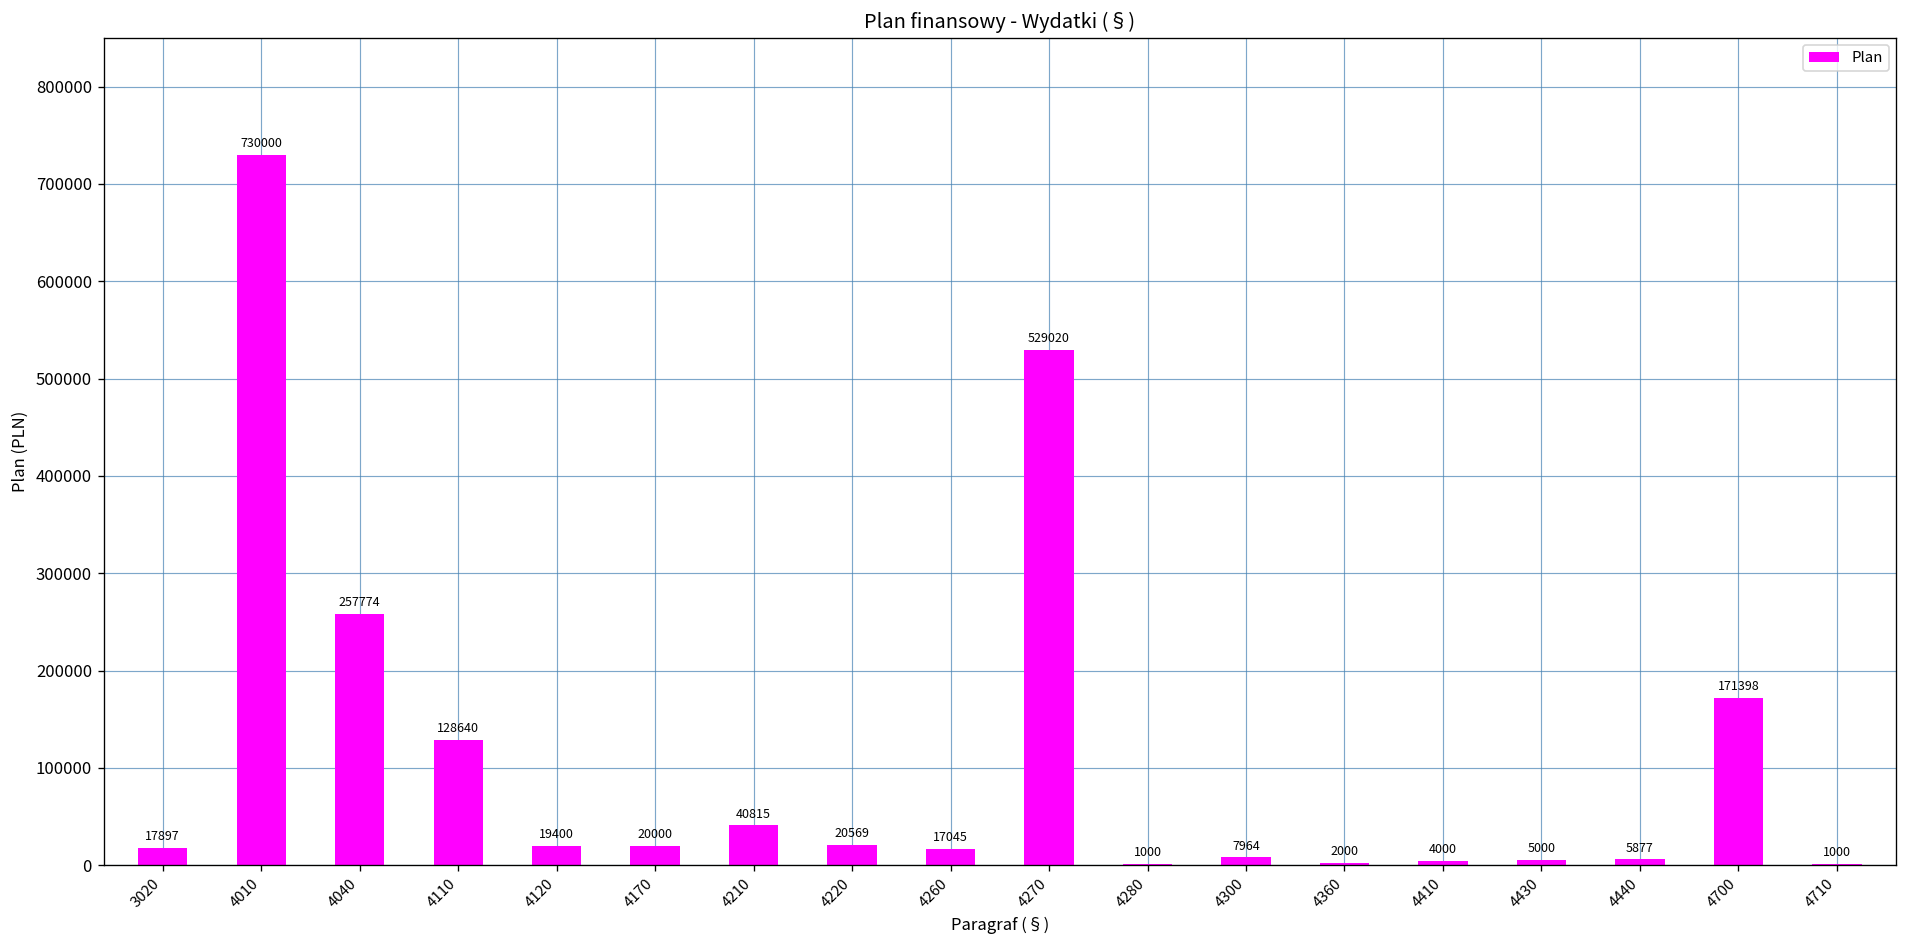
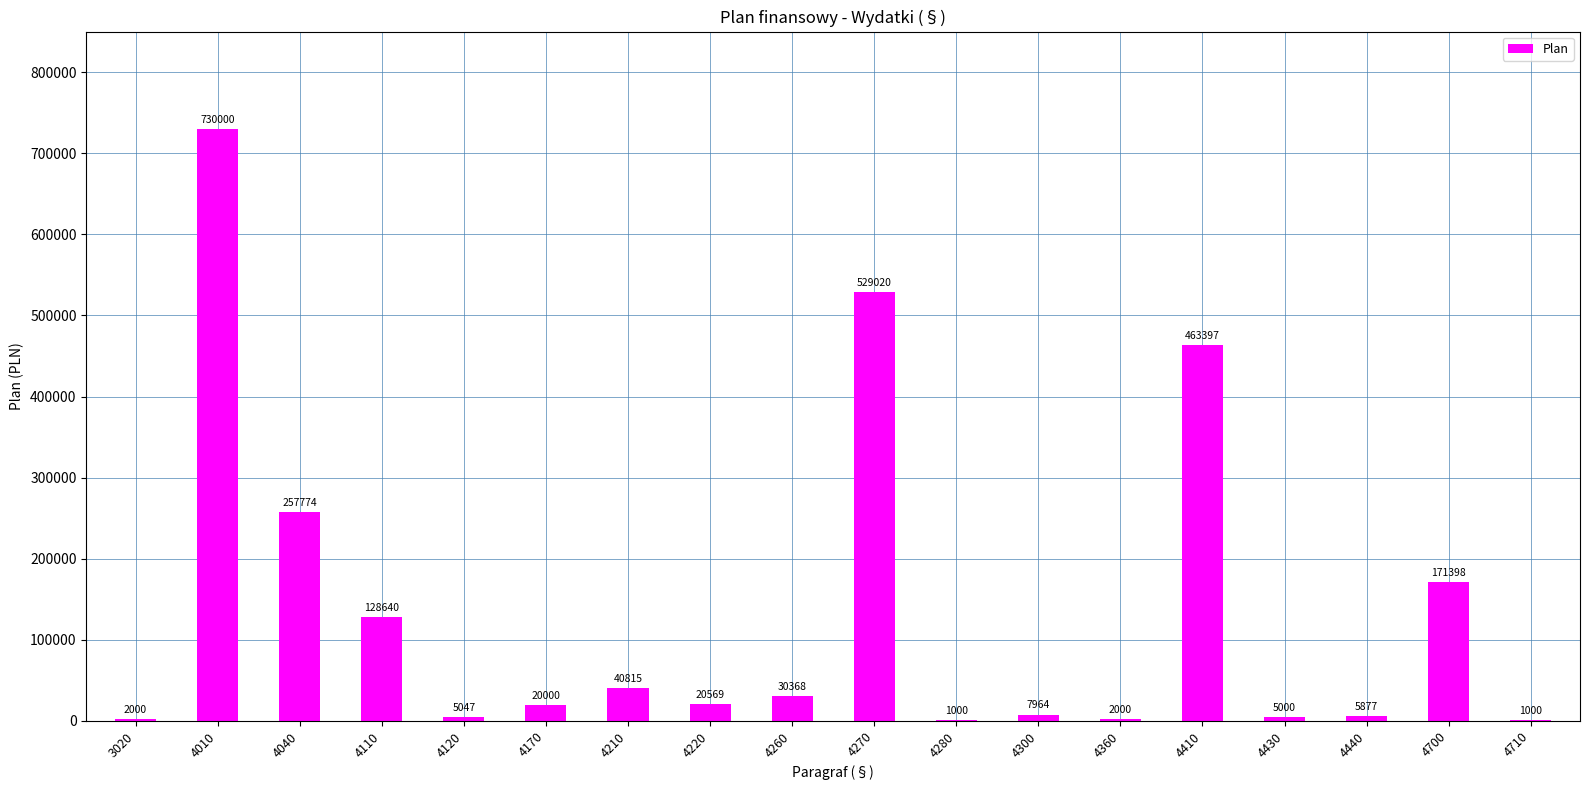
3020: 17897 -> 2000
4120: 19400 -> 5047
4260: 17045 -> 30368
4410: 4000 -> 463397
